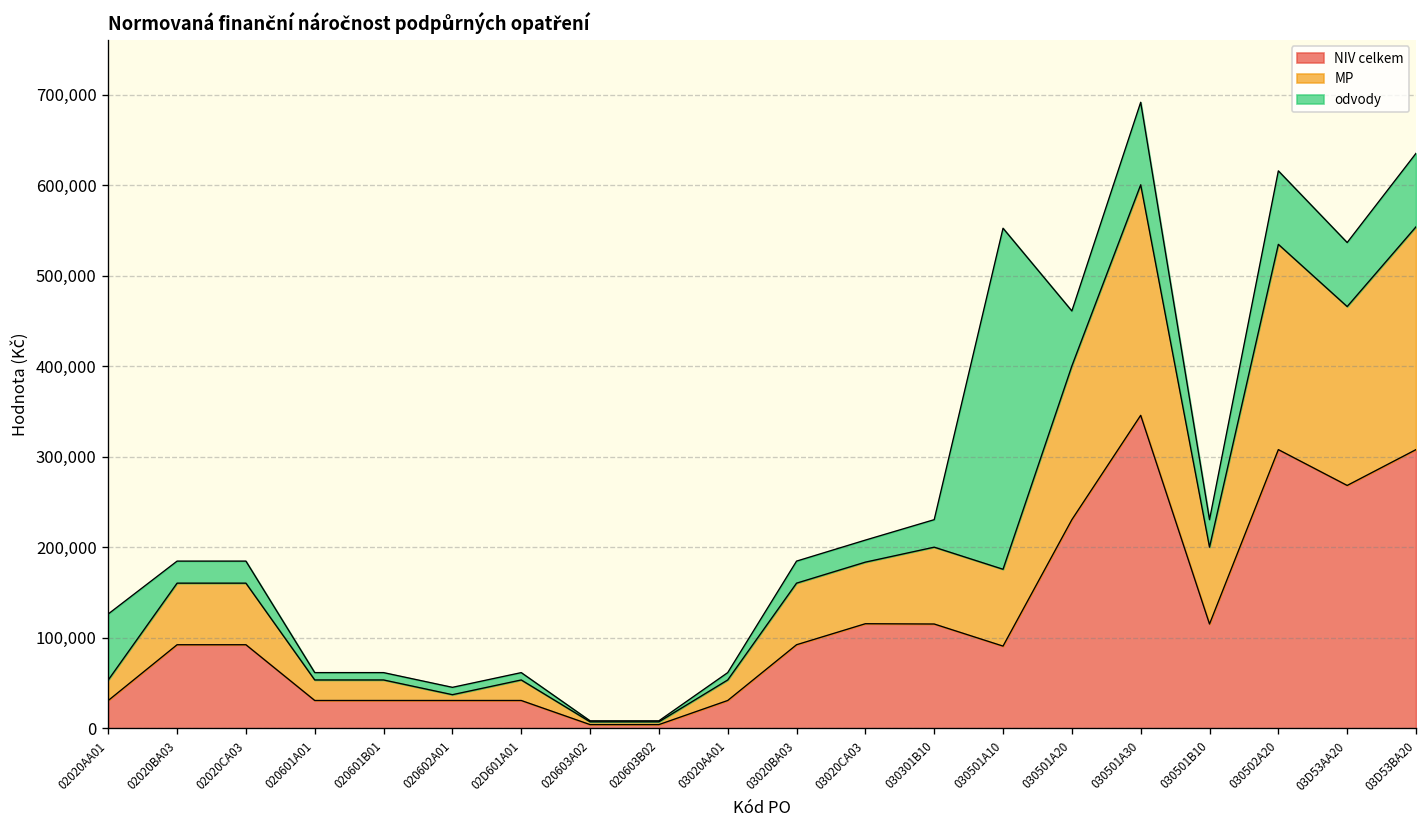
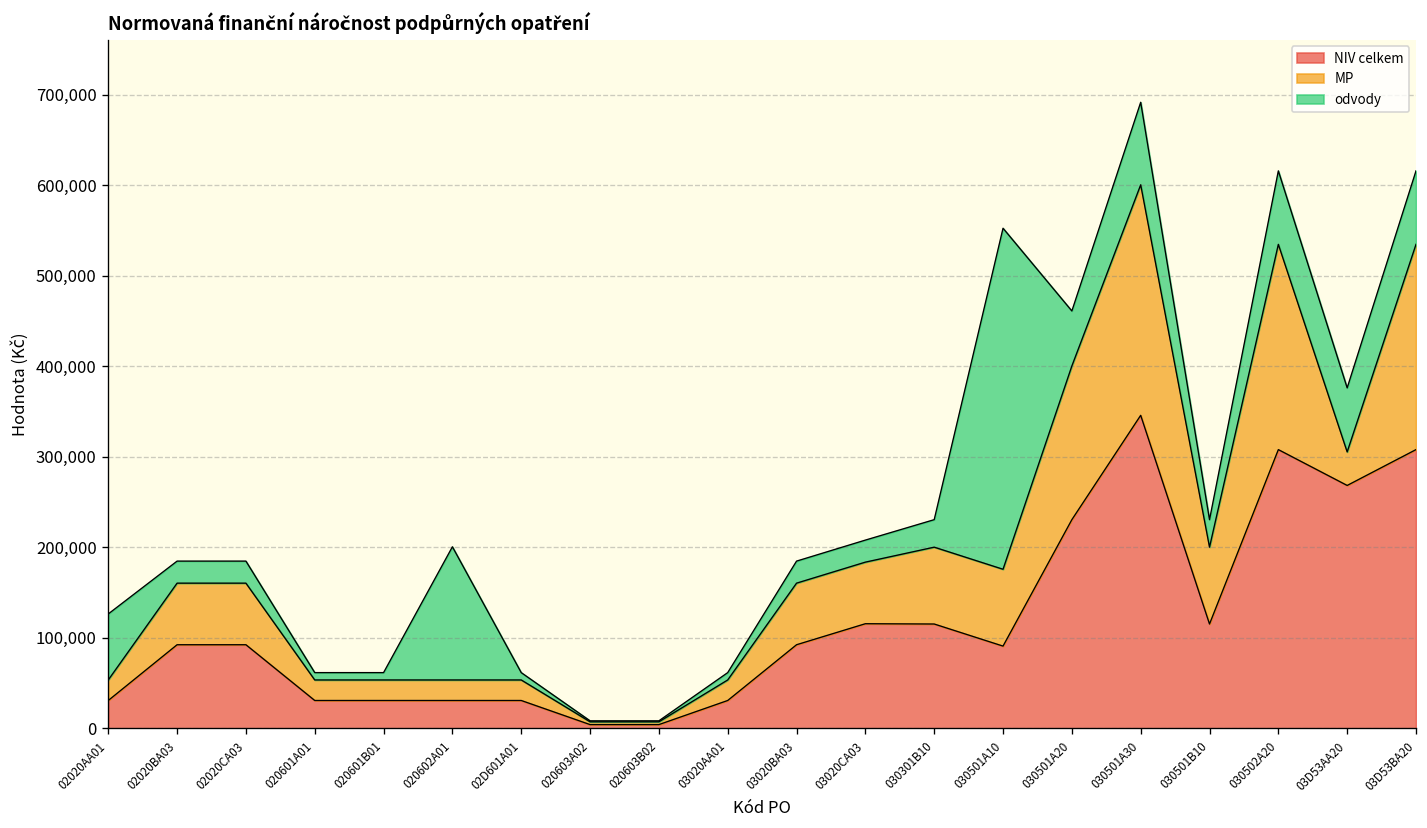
MP, 020602A01: 10,000 -> 20,000
odvody, 020602A01: 10,000 -> 150,000
MP, 03D53AA20: 200,000 -> 40,000
MP, 03D53BA20: 250,000 -> 230,000
